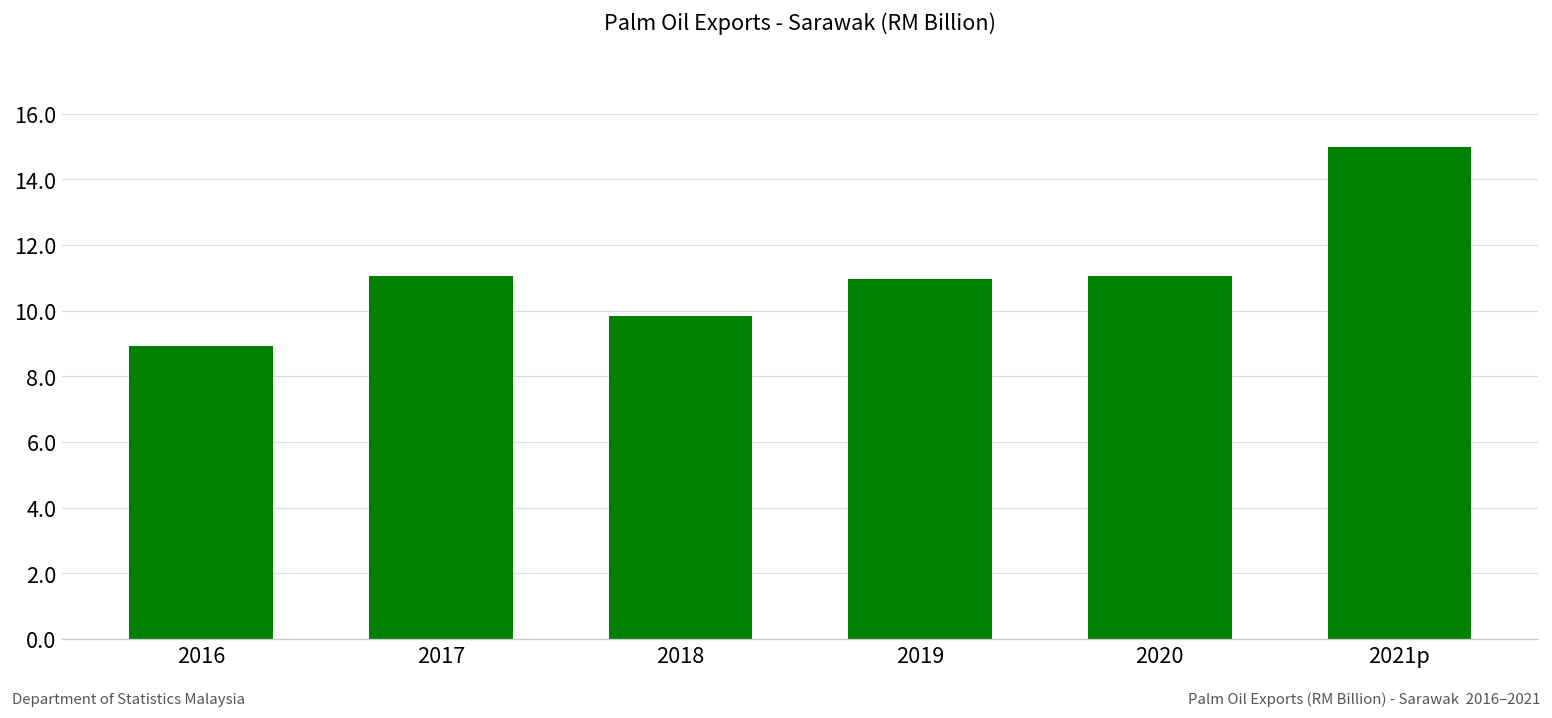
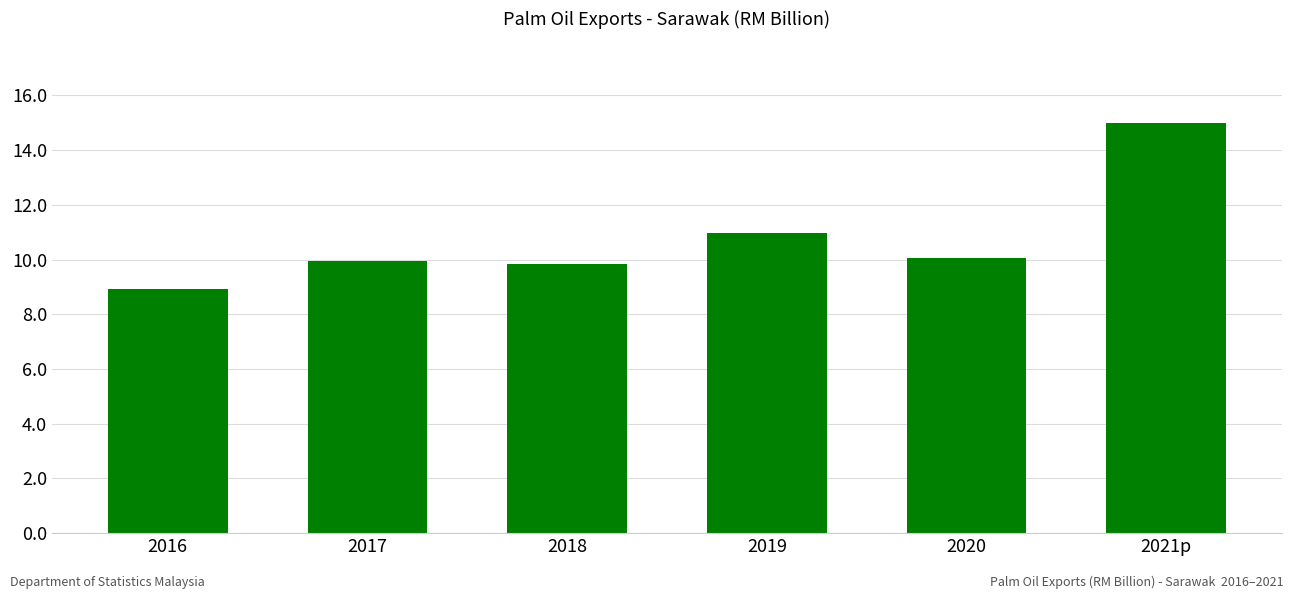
2017: 11.0 -> 9.9
2020: 11.1 -> 10.1
